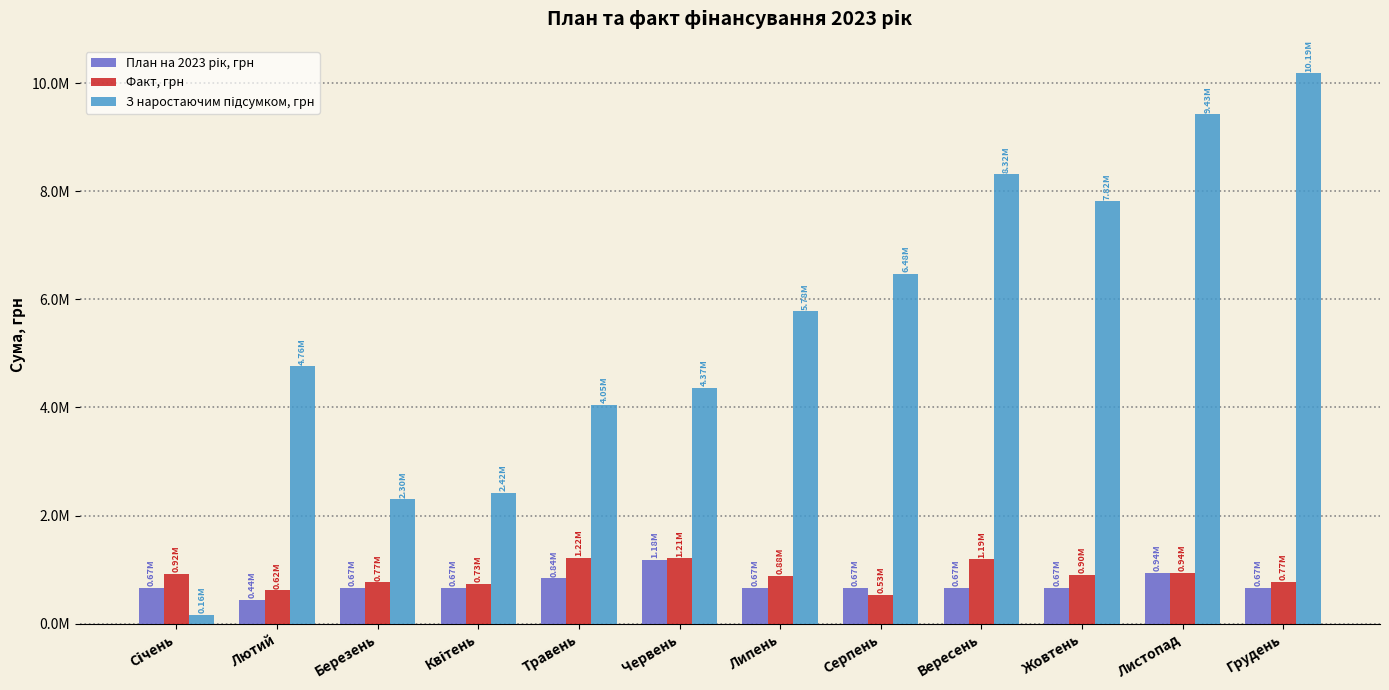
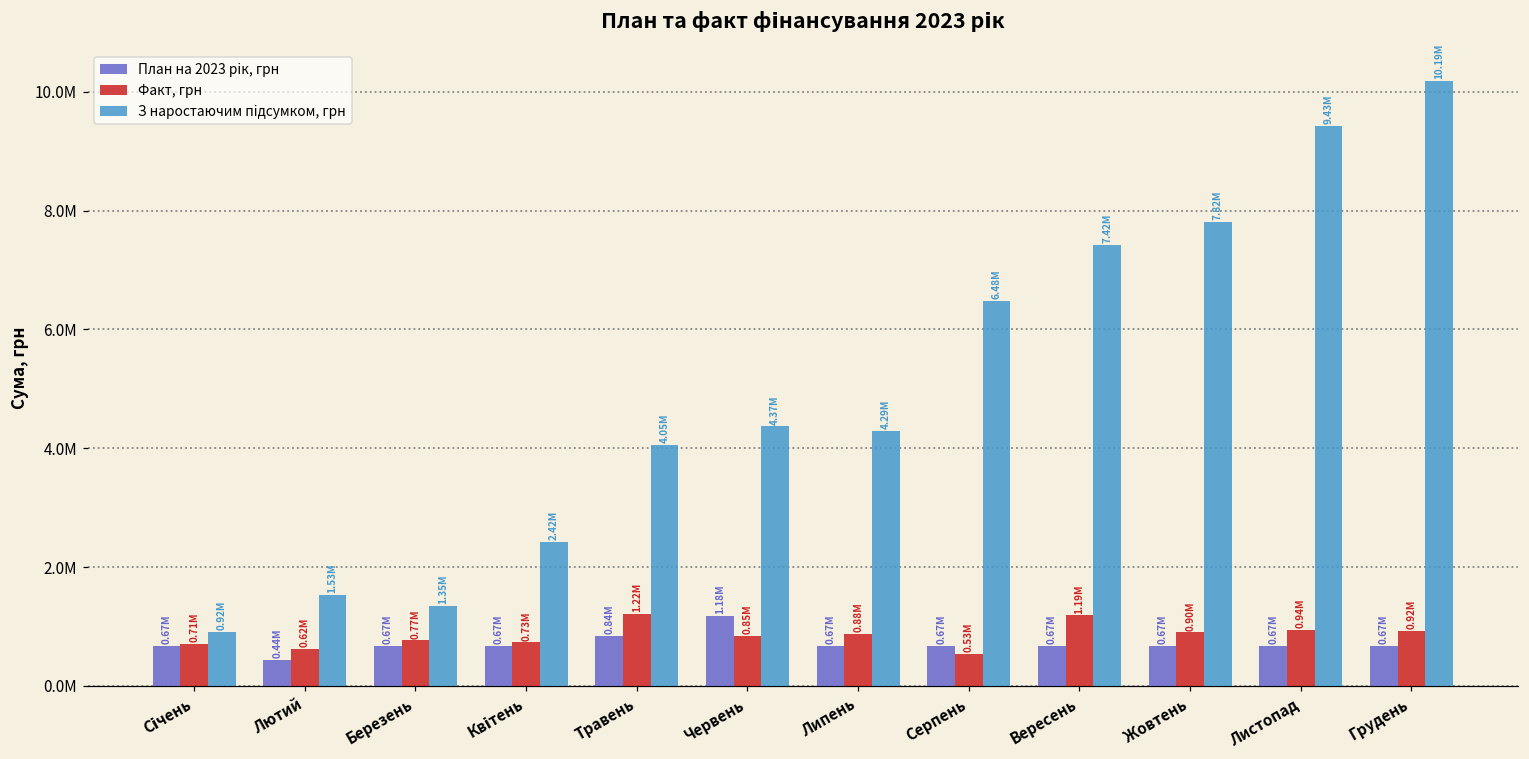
Факт, грн, Січень: 0.92M -> 0.71M
З наростаючим підсумком, грн, Січень: 0.16M -> 0.92M
З наростаючим підсумком, грн, Лютий: 4.76M -> 1.53M
З наростаючим підсумком, грн, Березень: 2.30M -> 1.35M
Факт, грн, Червень: 1.21M -> 0.85M
З наростаючим підсумком, грн, Липень: 5.78M -> 4.29M
З наростаючим підсумком, грн, Вересень: 8.32M -> 7.42M
План на 2023 рік, грн, Листопад: 0.94M -> 0.67M
Факт, грн, Грудень: 0.77M -> 0.92M
